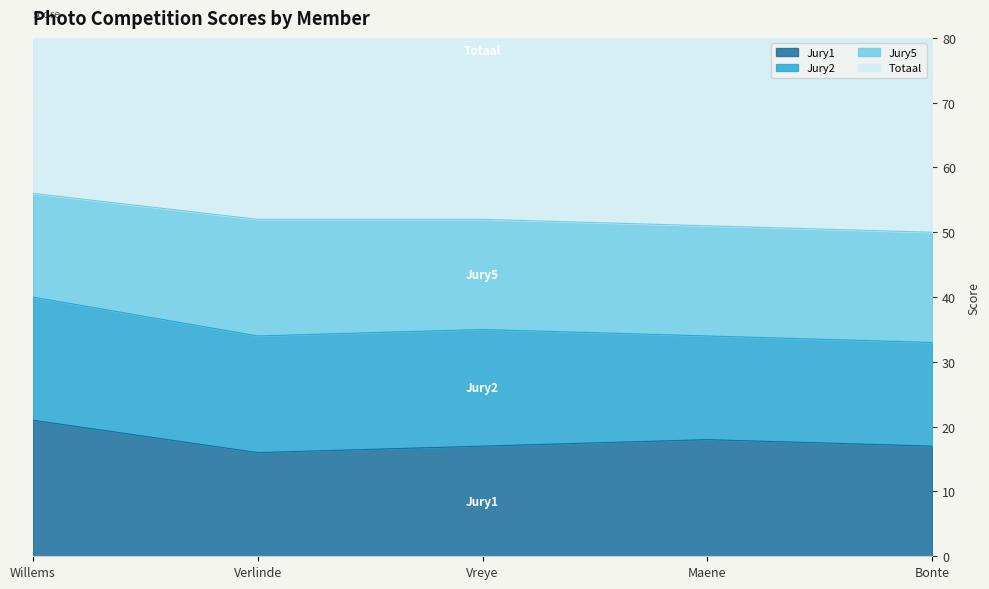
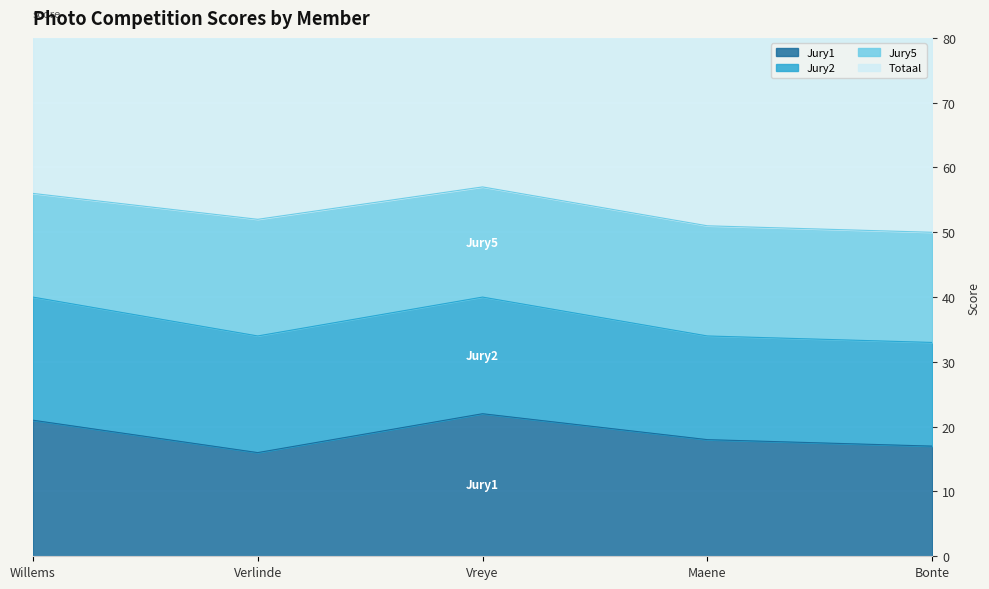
Jury1, Vreye: 17 -> 22
